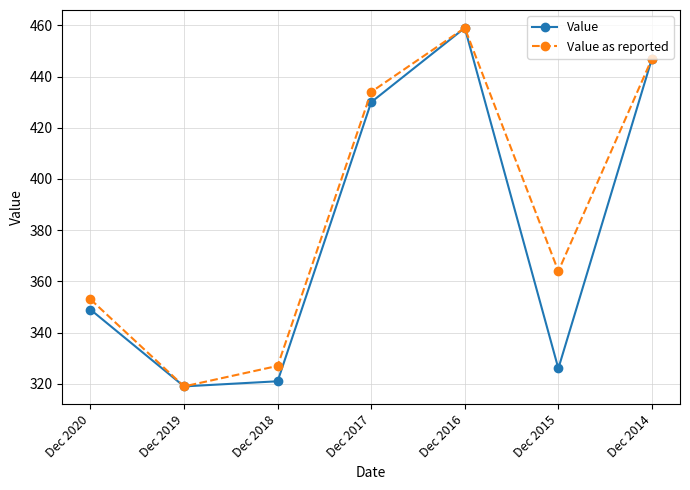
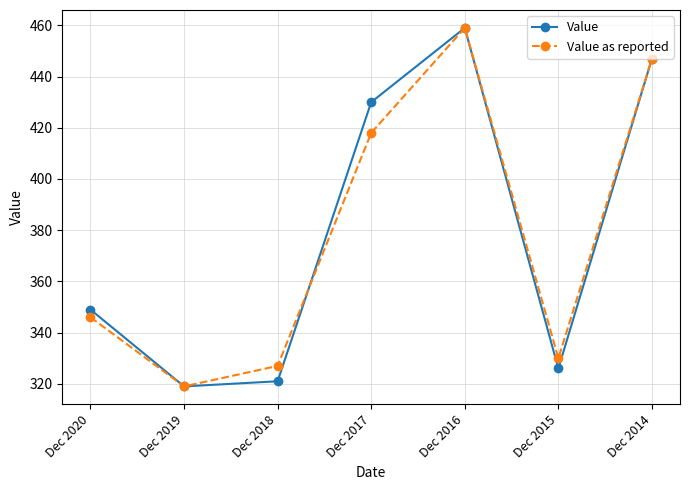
Value as reported, Dec 2020: 353 -> 346
Value as reported, Dec 2017: 434 -> 418
Value as reported, Dec 2015: 364 -> 330
